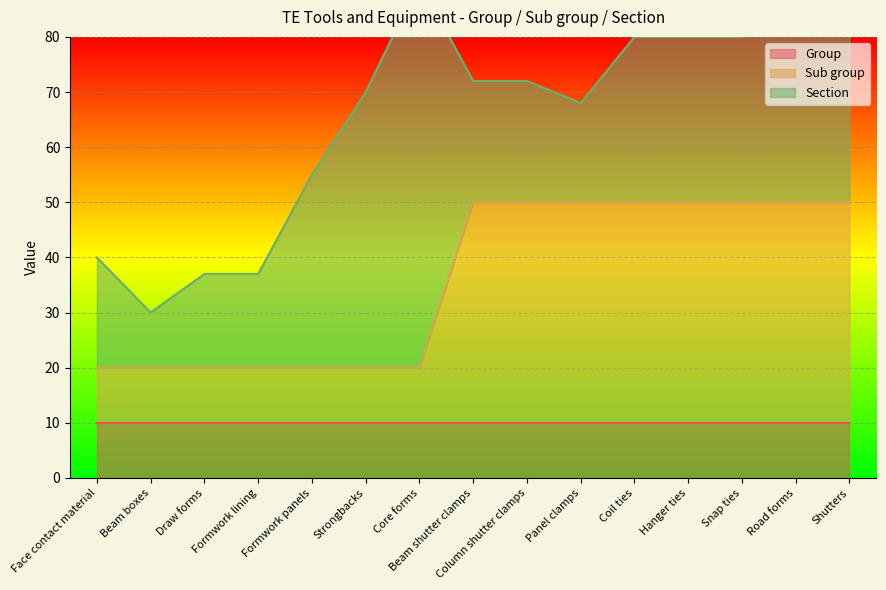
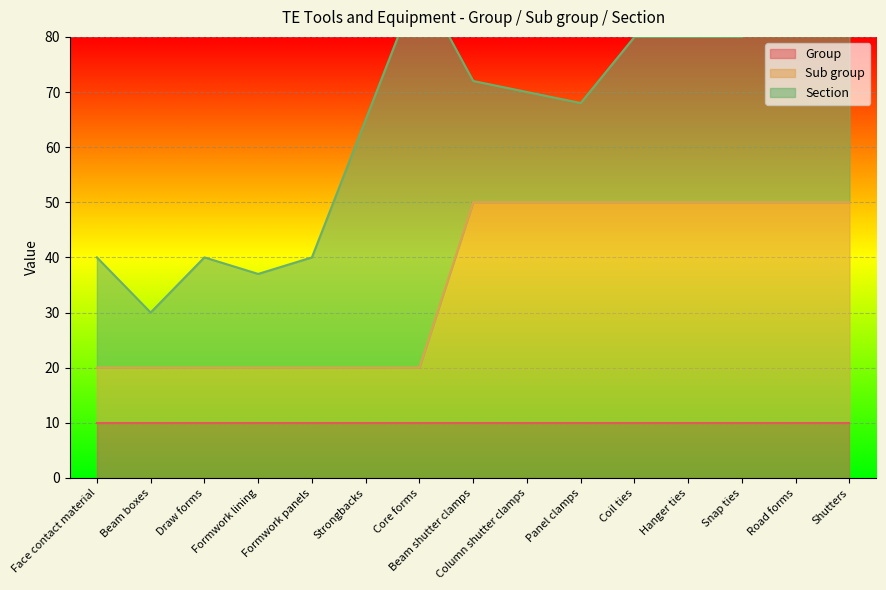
Section, Draw forms: 17 -> 20
Section, Formwork panels: 35 -> 20
Section, Strongbacks: 50 -> 45
Section, Column shutter clamps: 22 -> 20
